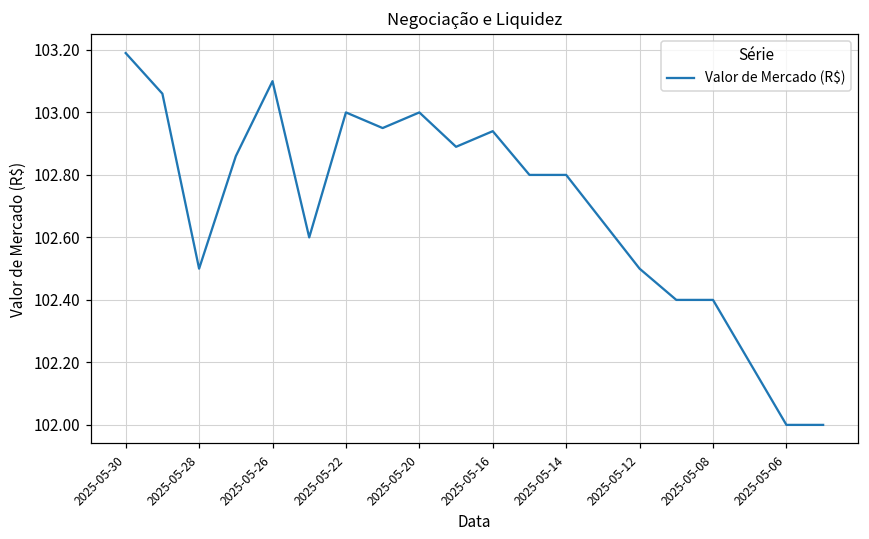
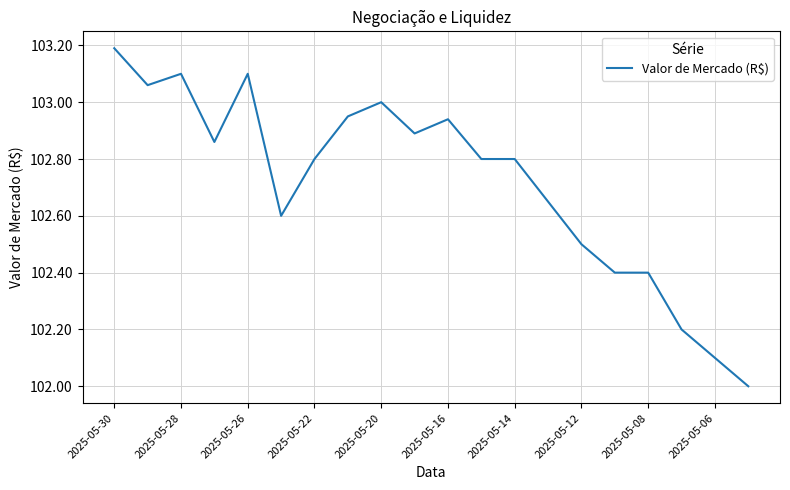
2025-05-28: 102.5 -> 103.1
2025-05-22: 103.0 -> 102.8
2025-05-06: 102.0 -> 102.1
